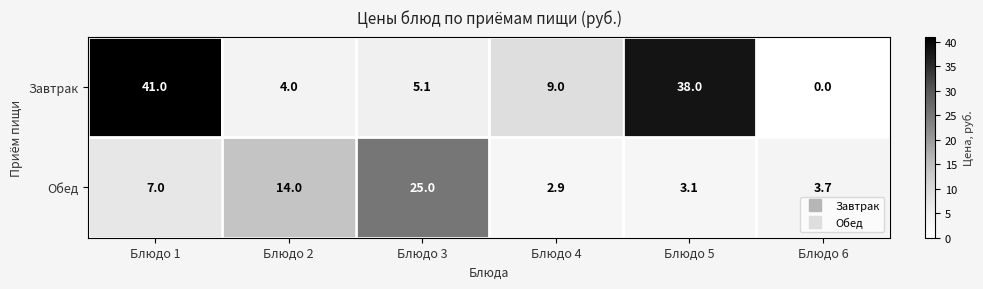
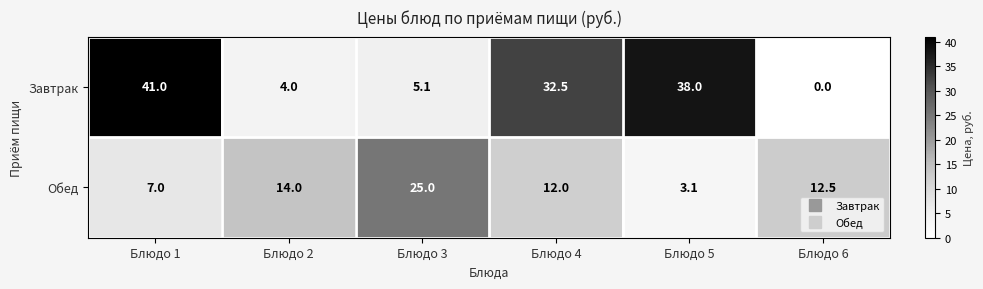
Завтрак, Блюдо 4: 9.0 -> 32.5
Обед, Блюдо 4: 2.9 -> 12.0
Обед, Блюдо 6: 3.7 -> 12.5
